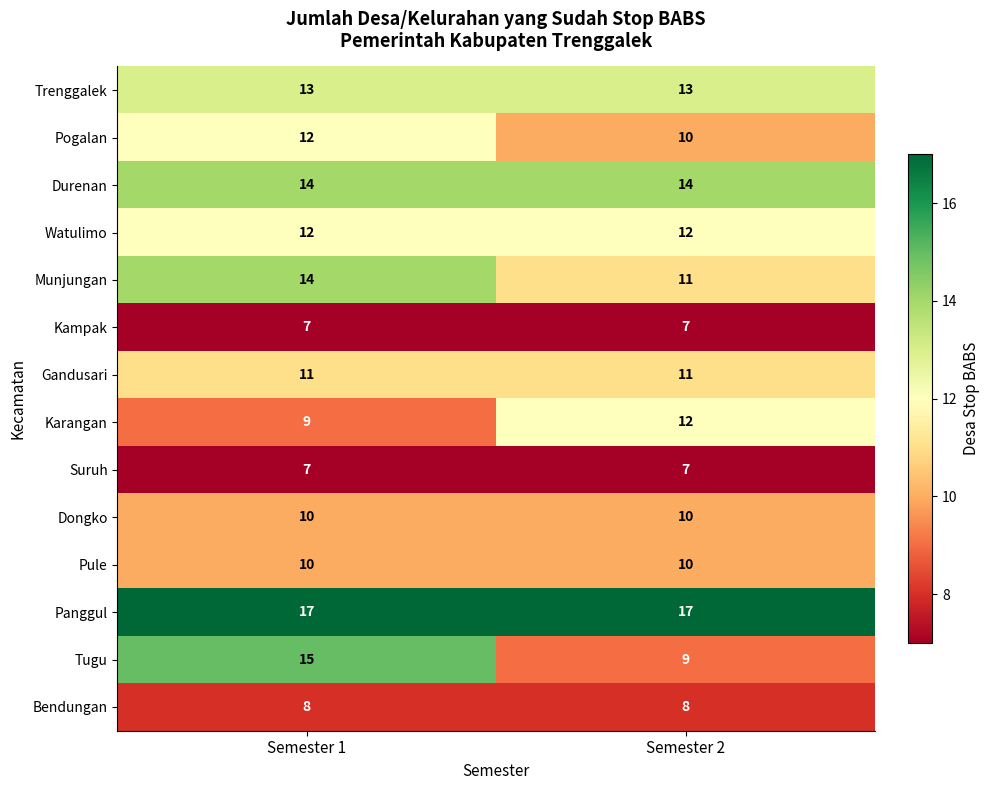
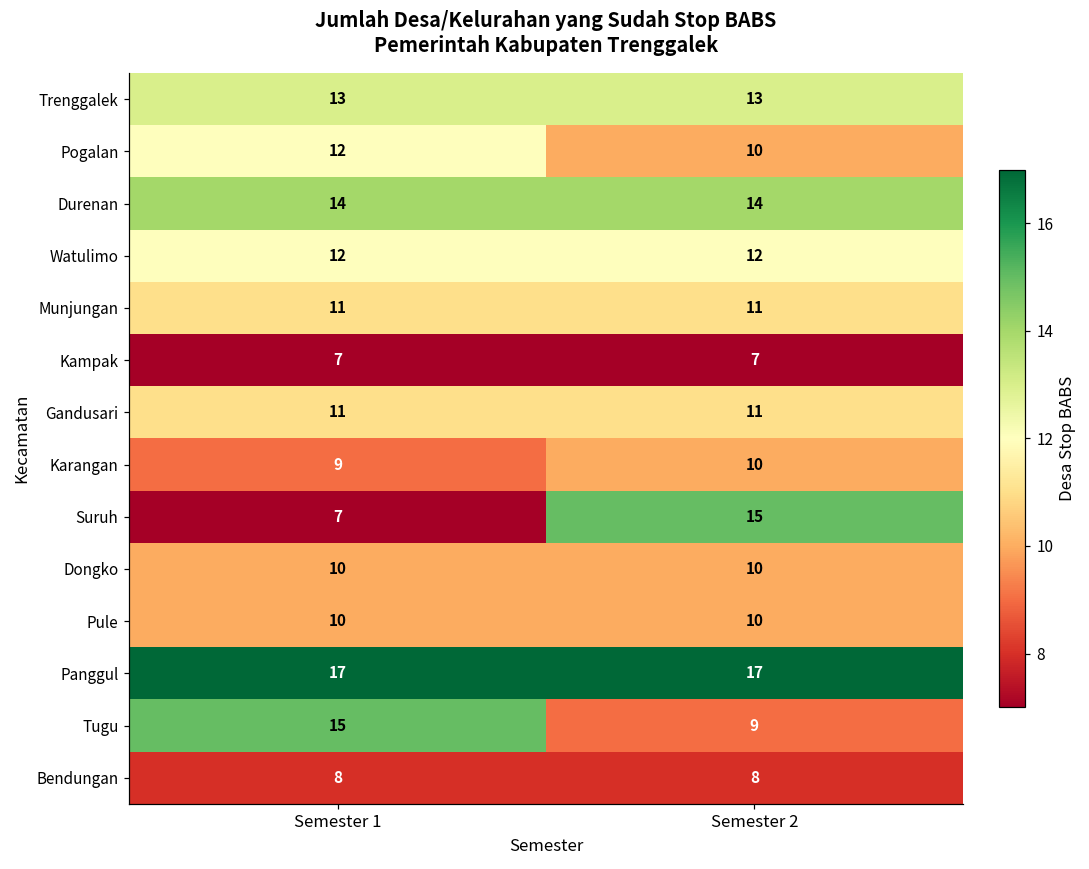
Munjungan, Semester 1: 14 -> 11
Karangan, Semester 2: 12 -> 10
Suruh, Semester 2: 7 -> 15
